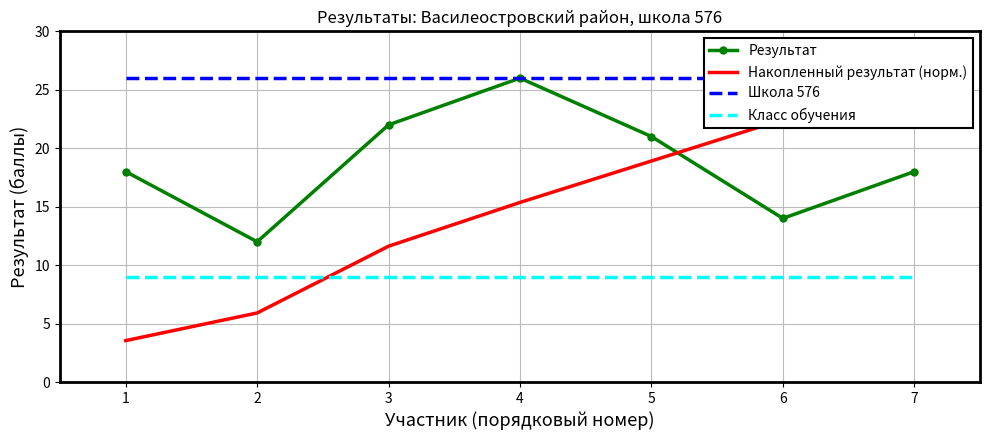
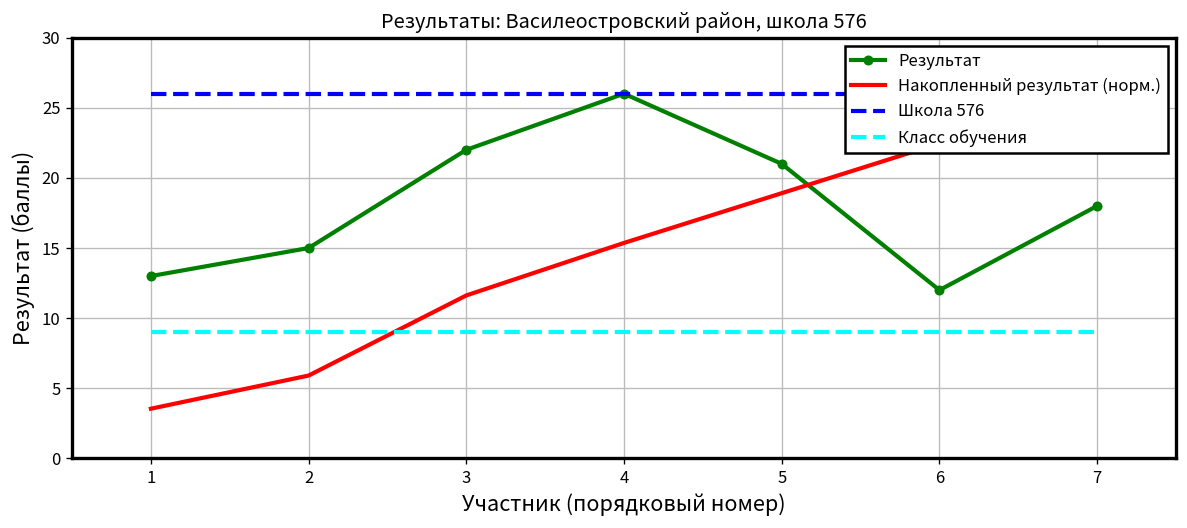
Результат, 1: 18 -> 13
Результат, 2: 12 -> 15
Результат, 6: 14 -> 12
